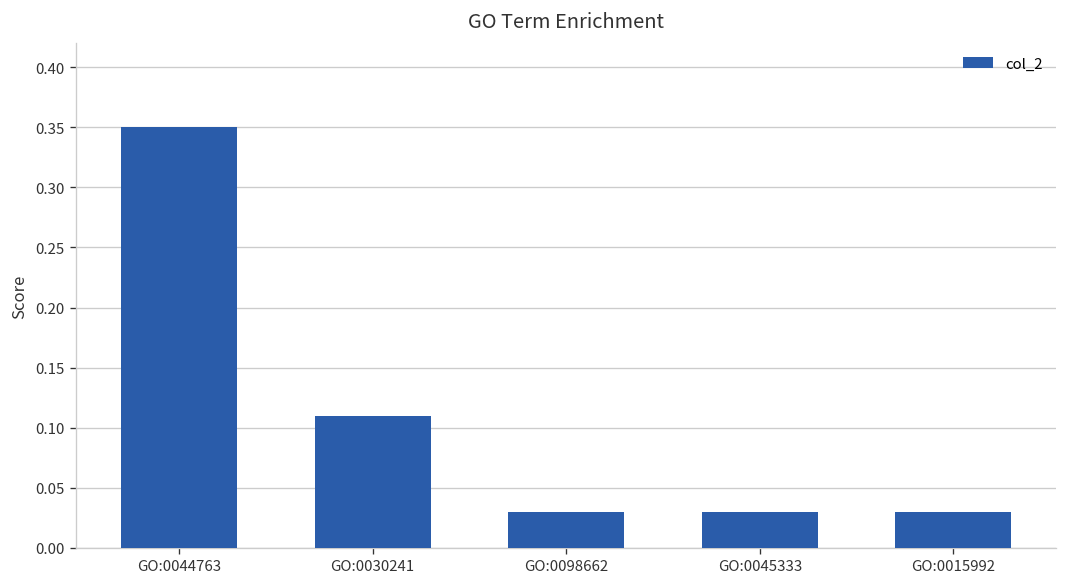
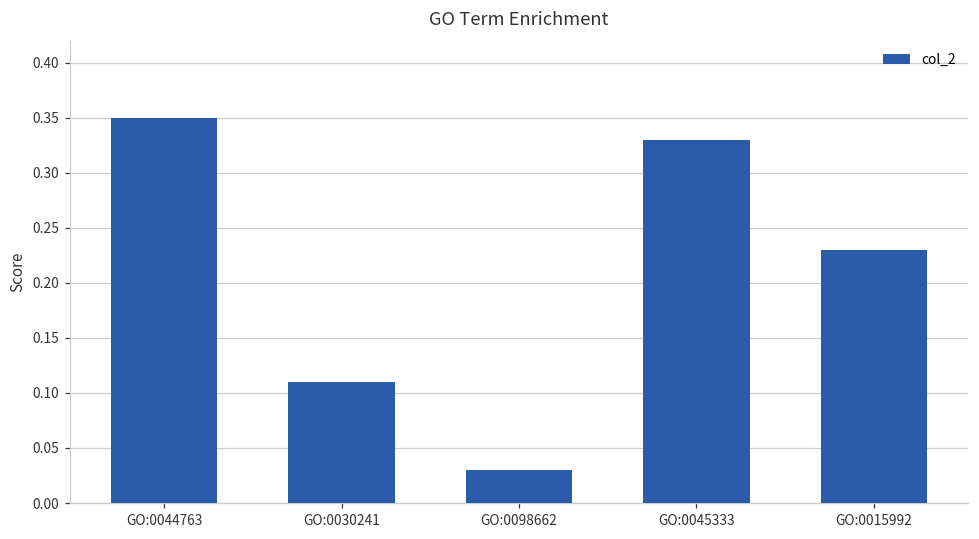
GO:0045333: 0.03 -> 0.33
GO:0015992: 0.03 -> 0.23
